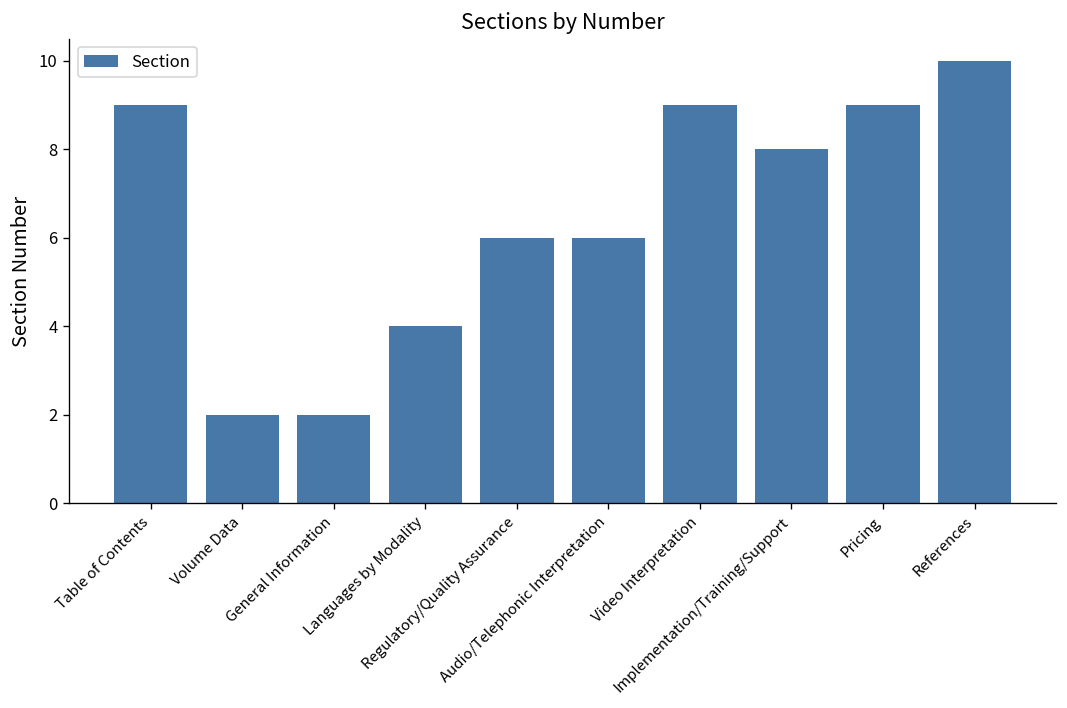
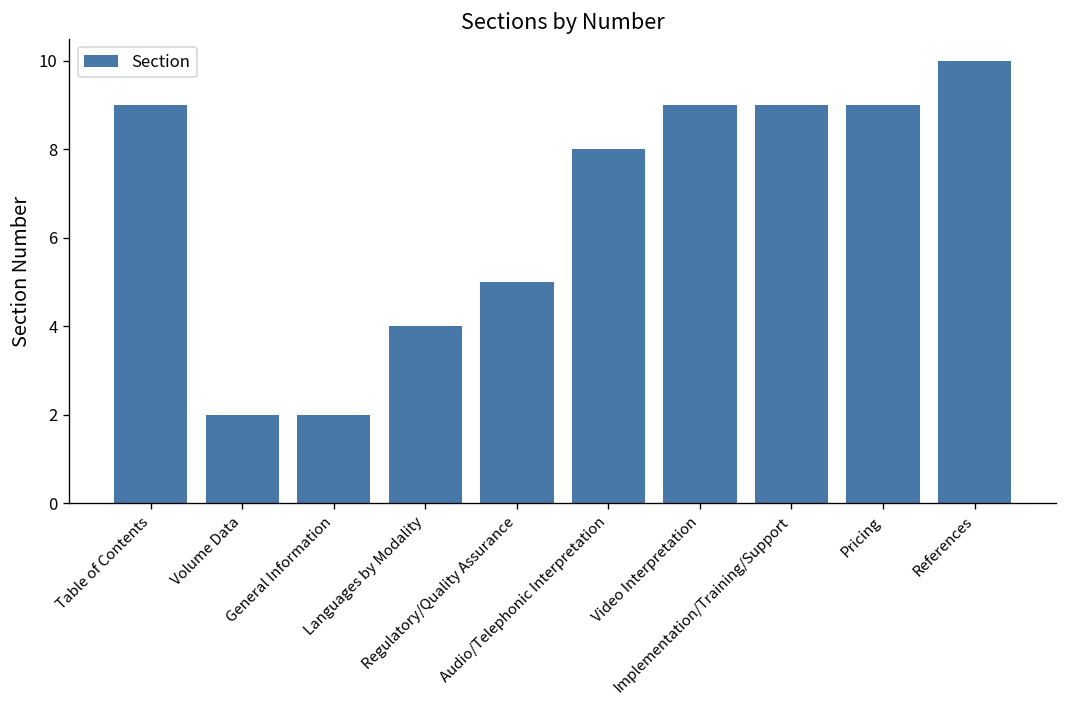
Regulatory/Quality Assurance: 6 -> 5
Audio/Telephonic Interpretation: 6 -> 8
Implementation/Training/Support: 8 -> 9
